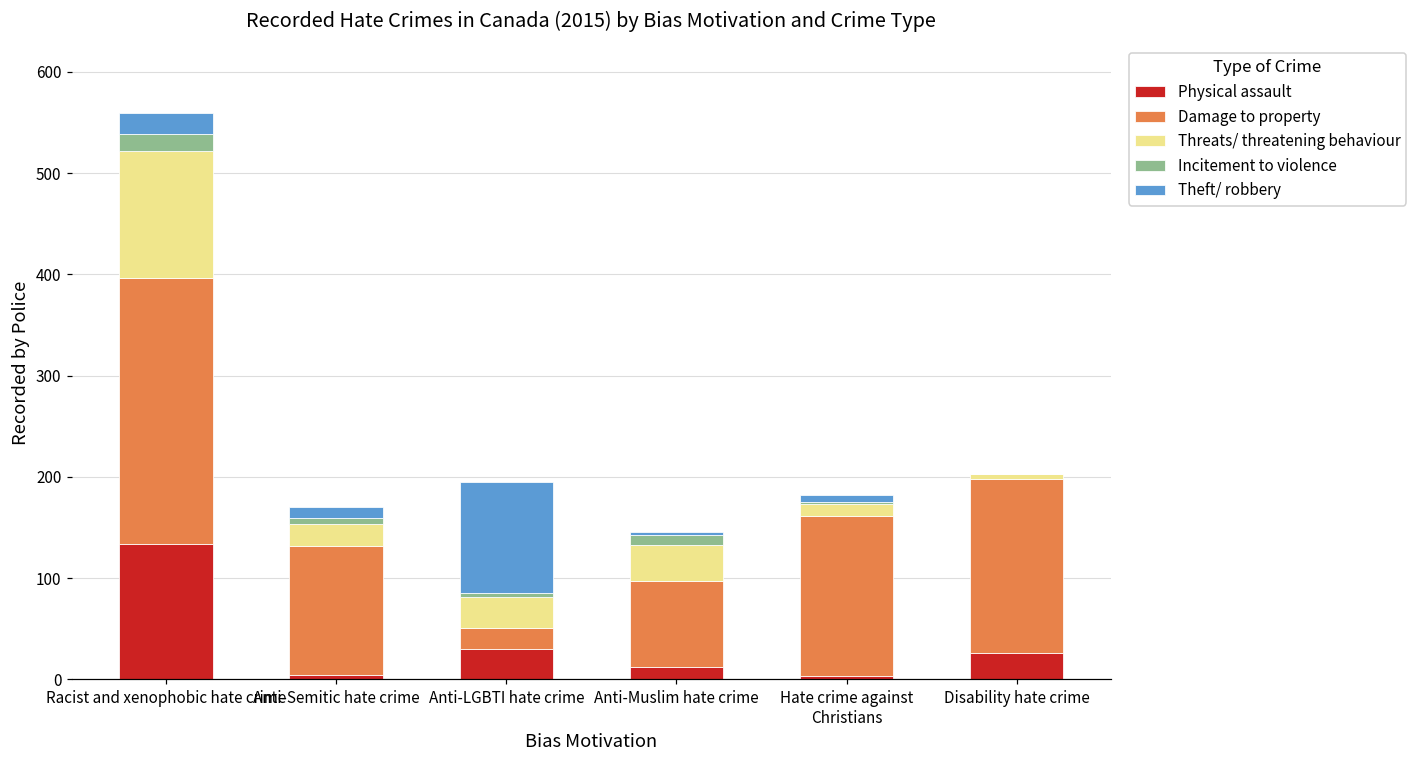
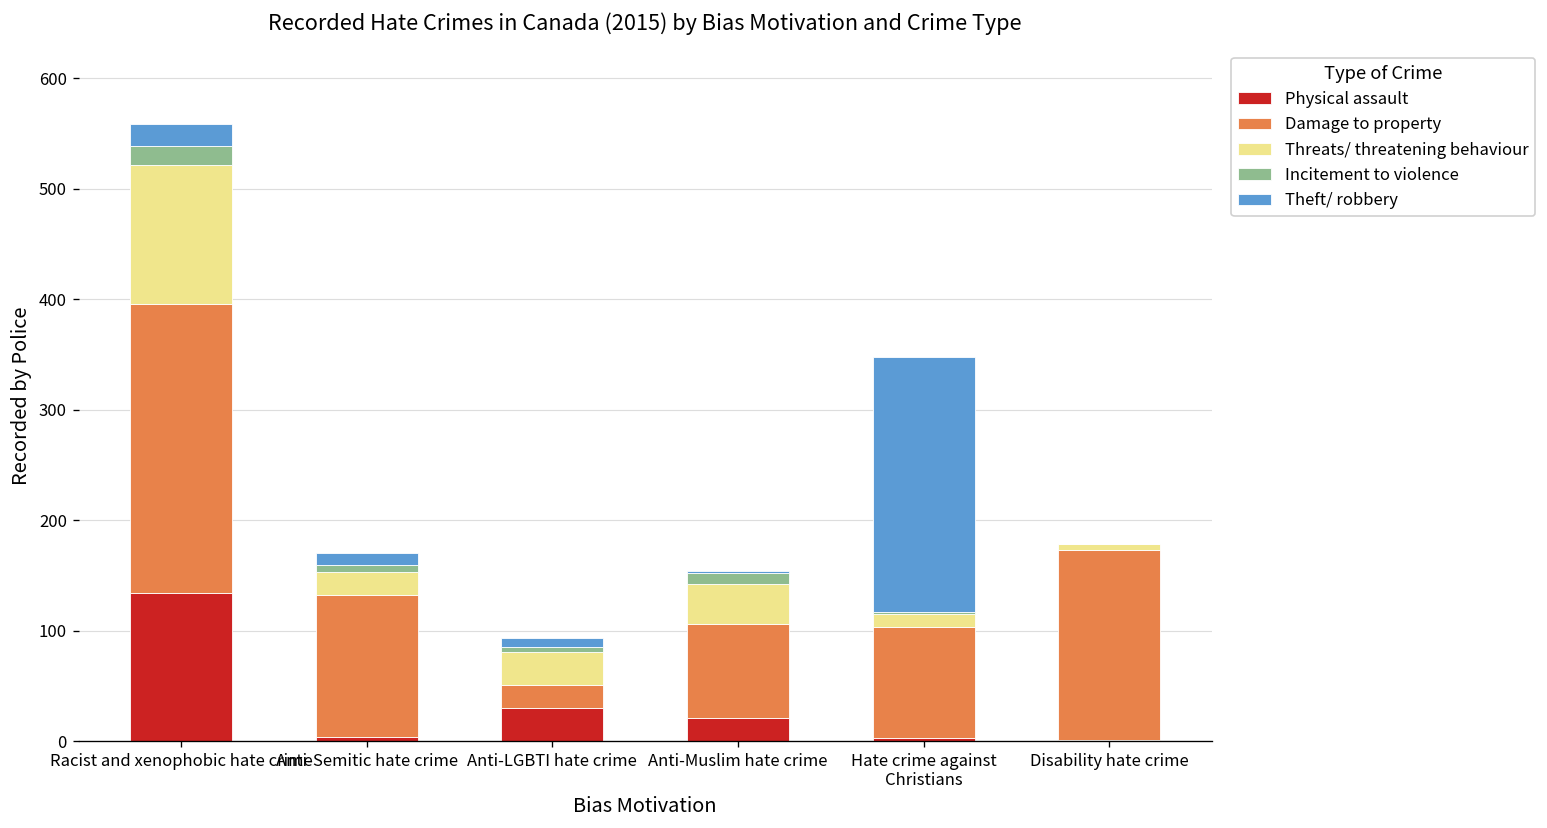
Theft/ robbery, Anti-LGBTI hate crime: 110 -> 10
Physical assault, Anti-Muslim hate crime: 10 -> 20
Damage to property, Hate crime against Christians: 160 -> 100
Theft/ robbery, Hate crime against Christians: 10 -> 230
Physical assault, Disability hate crime: 30 -> 0
